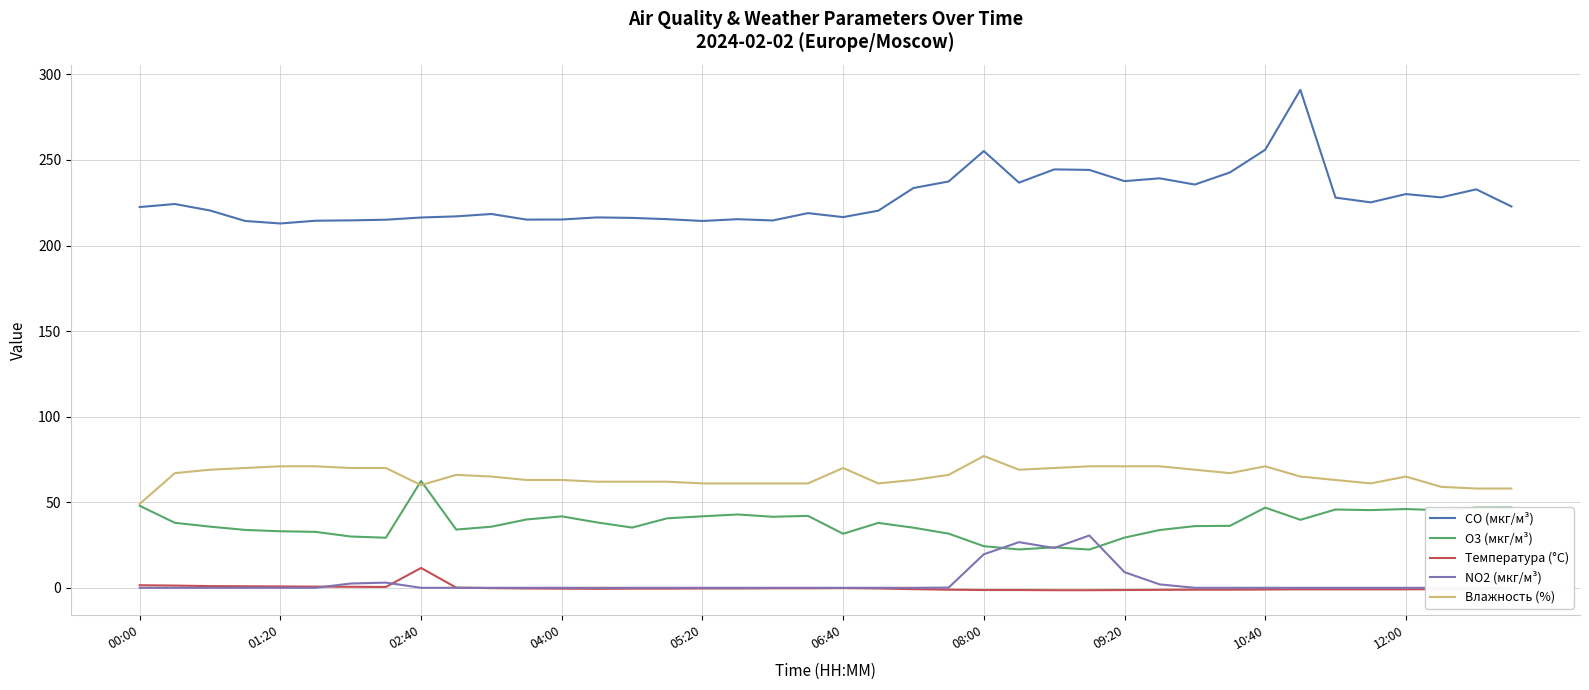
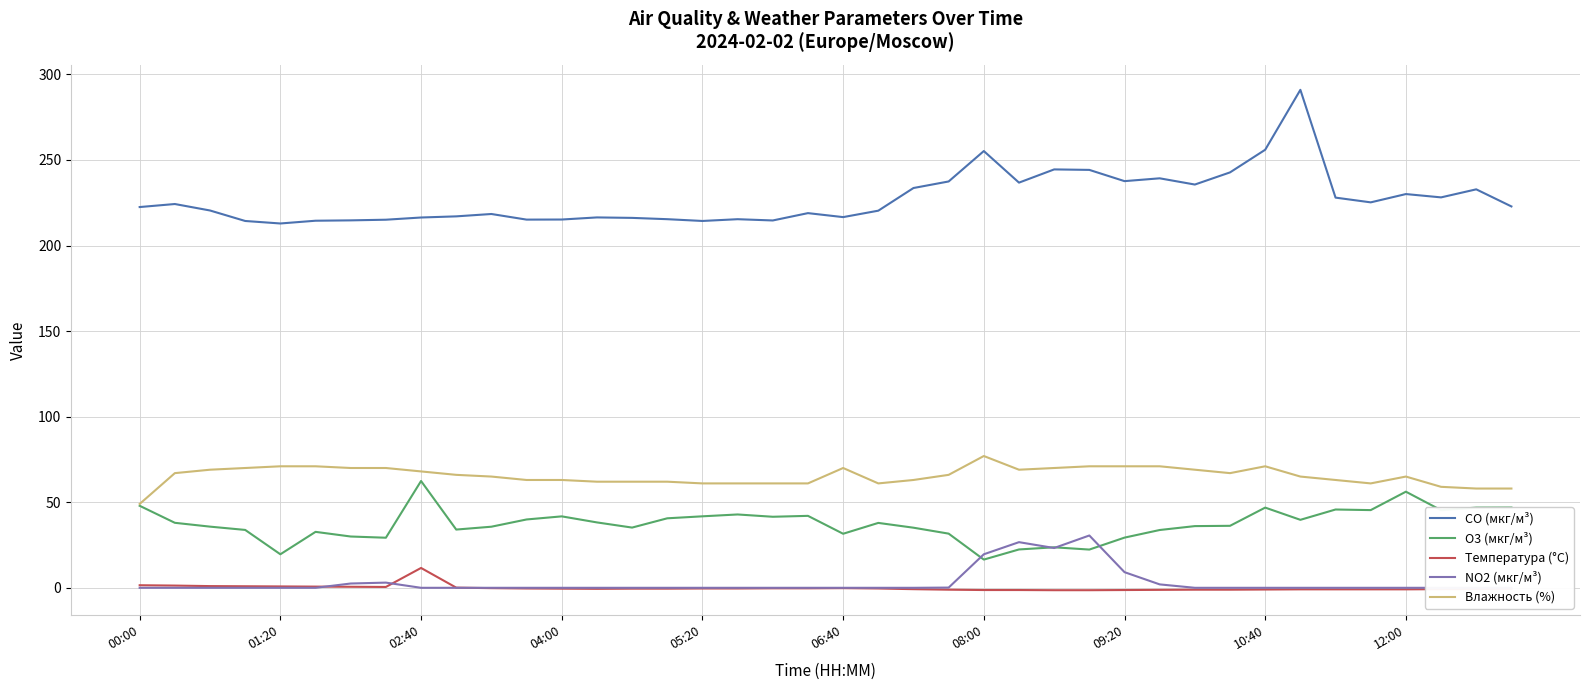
O3 (мкг/м³), 01:20: 33 -> 20
Влажность (%), 02:40: 60 -> 68
O3 (мкг/м³), 08:00: 24 -> 16
O3 (мкг/м³), 12:00: 46 -> 56
